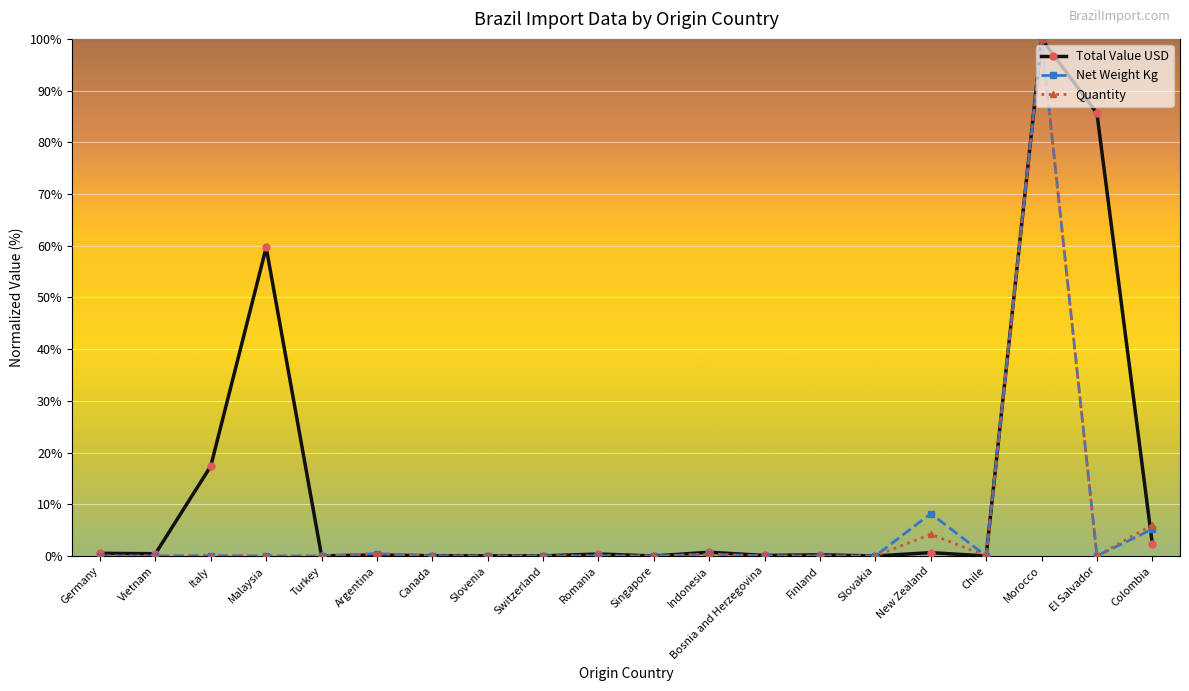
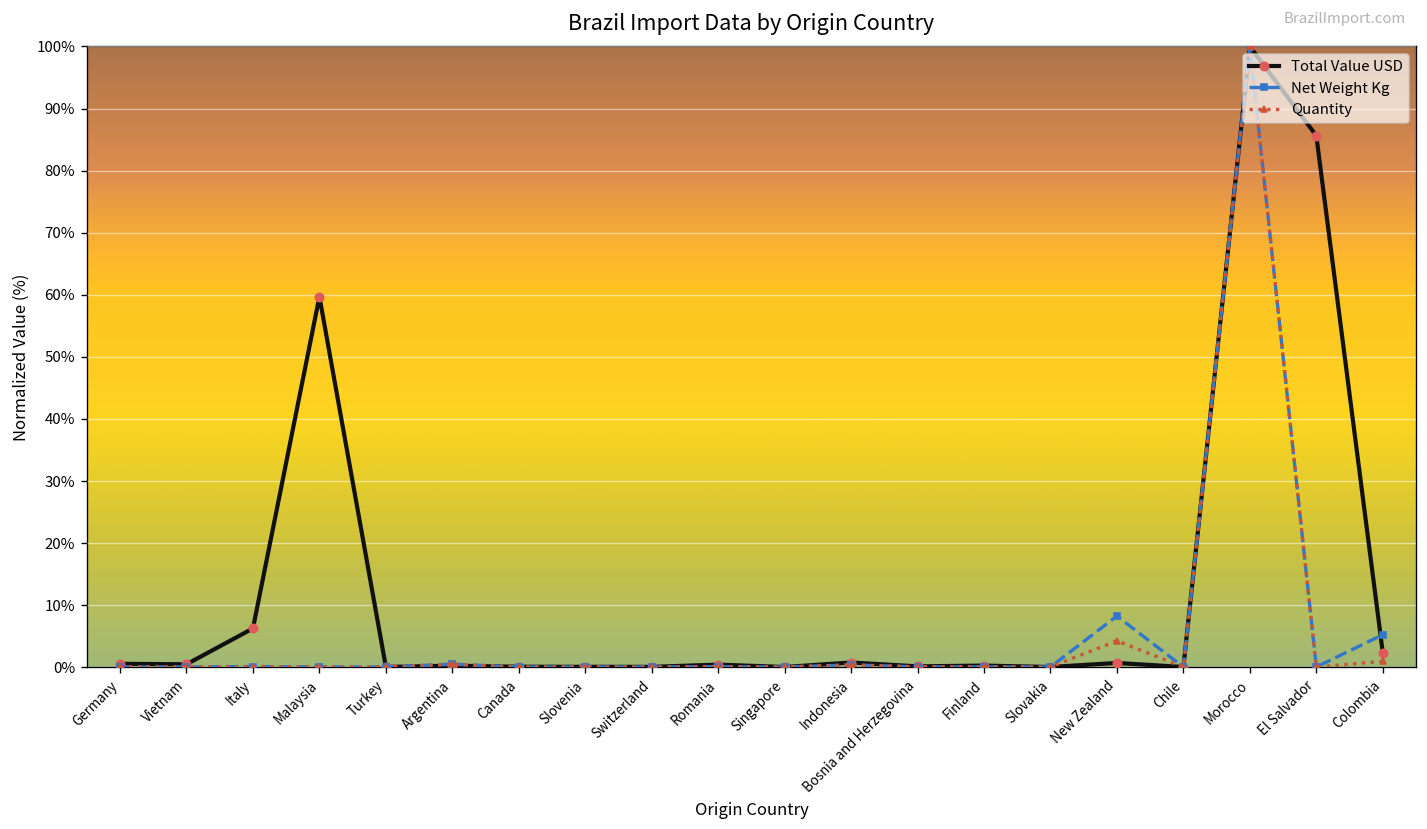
Total Value USD, Italy: 17% -> 6%
Quantity, Colombia: 6% -> 1%
